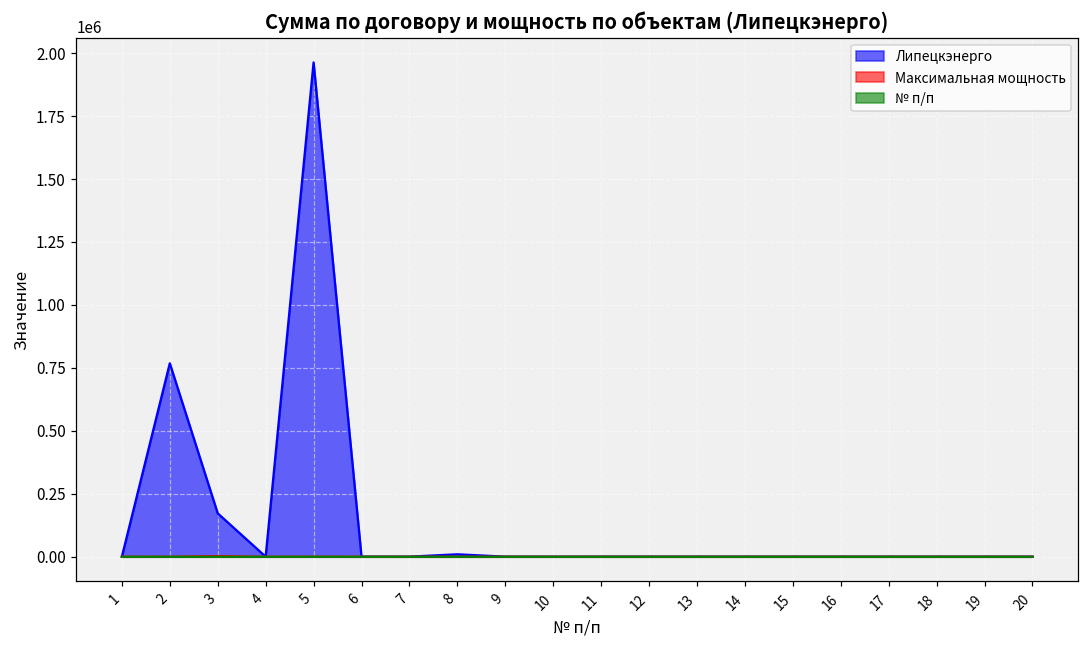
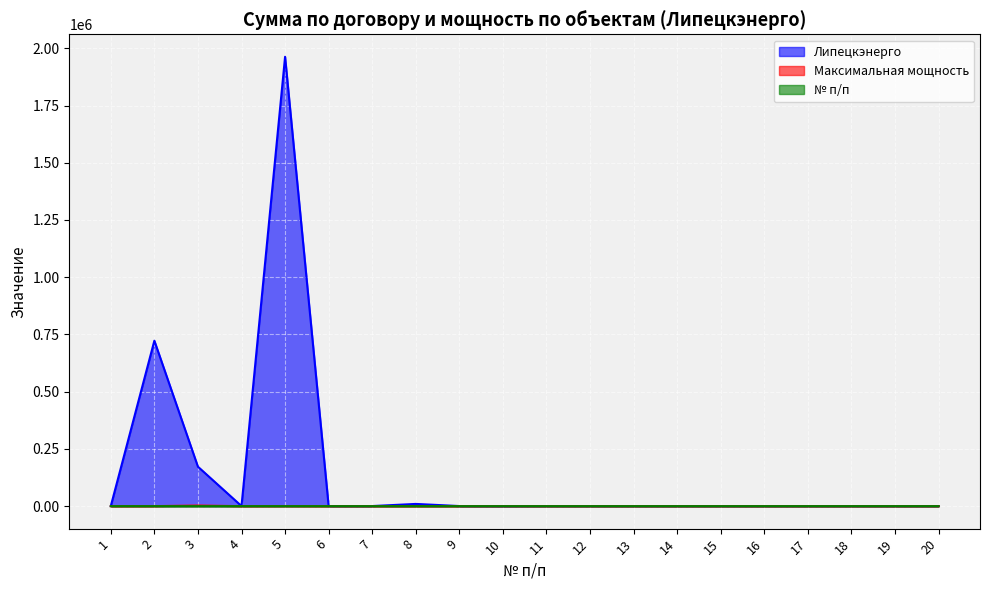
Липецкэнерго, 2: 770000 -> 720000
